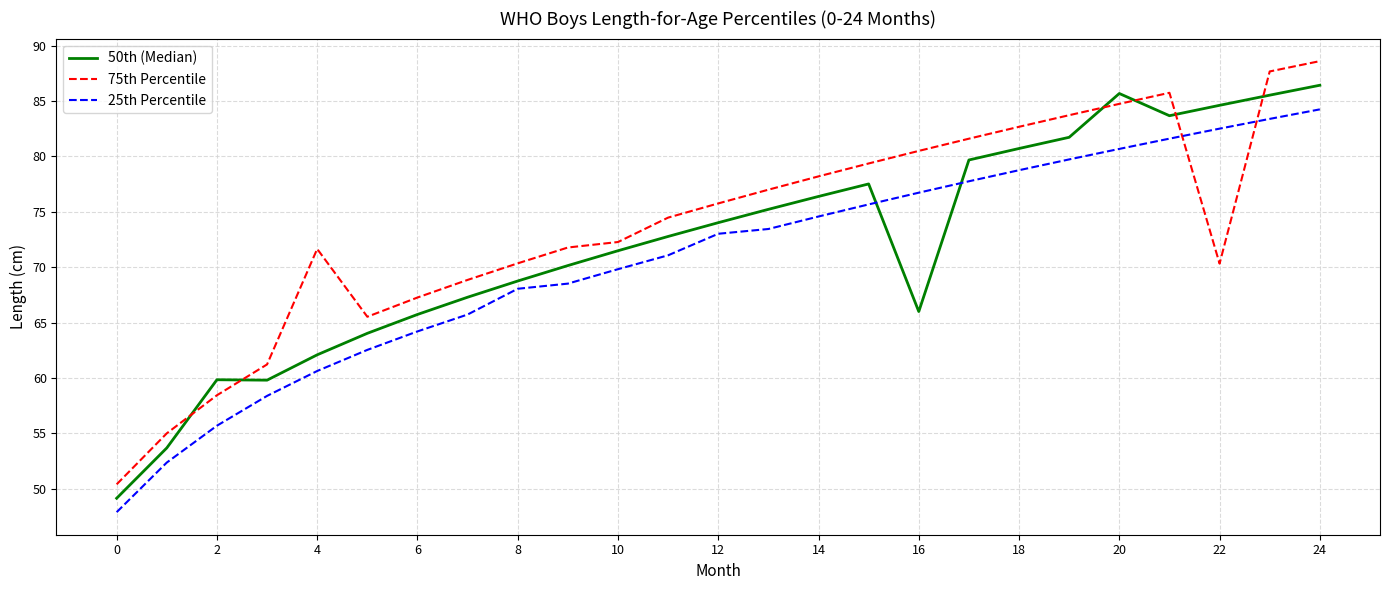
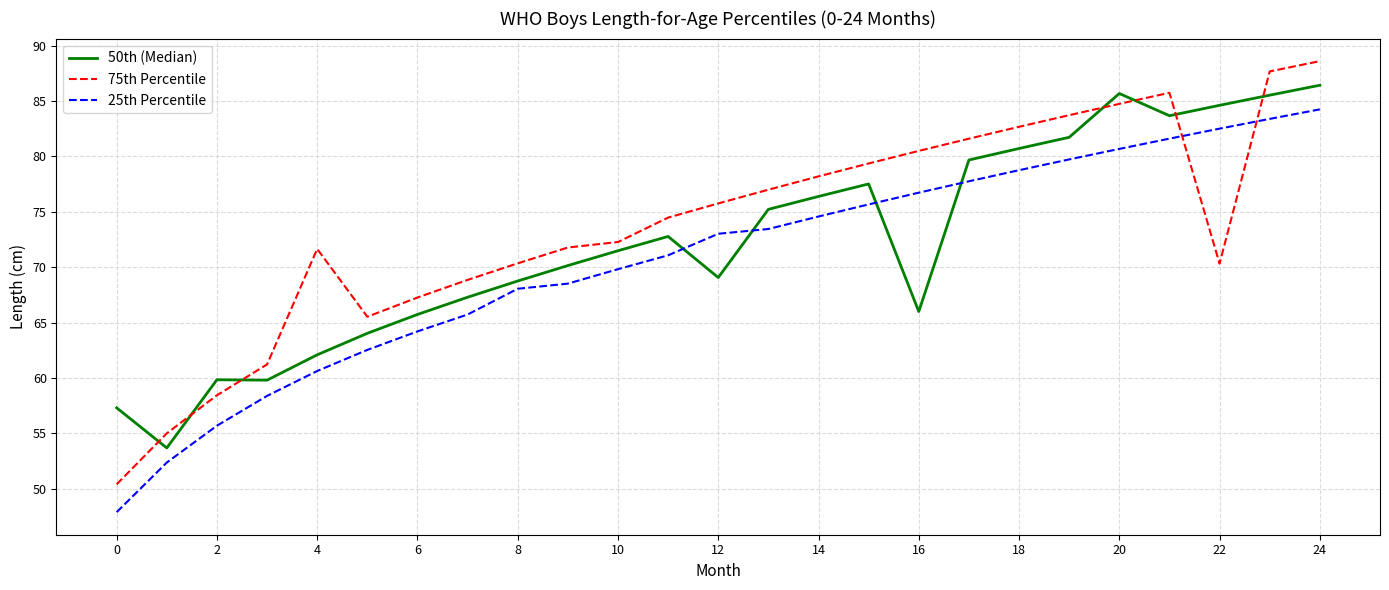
50th (Median), 0: 49.1 -> 57.3
50th (Median), 12: 74.0 -> 69.1
